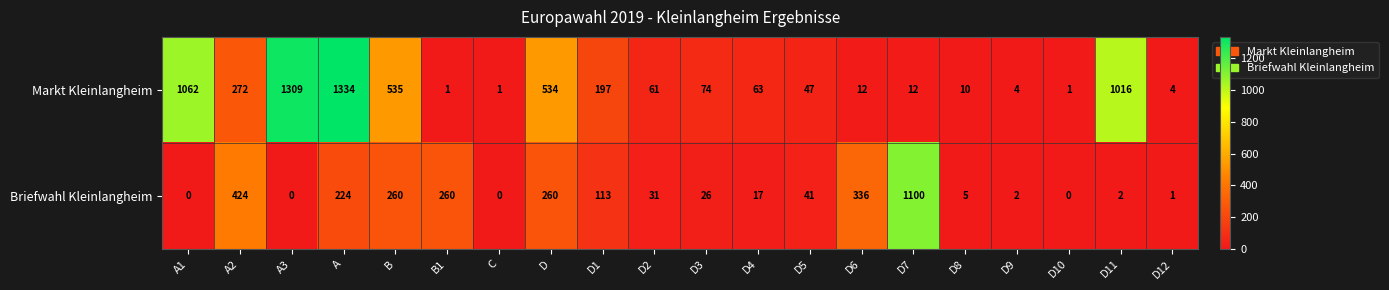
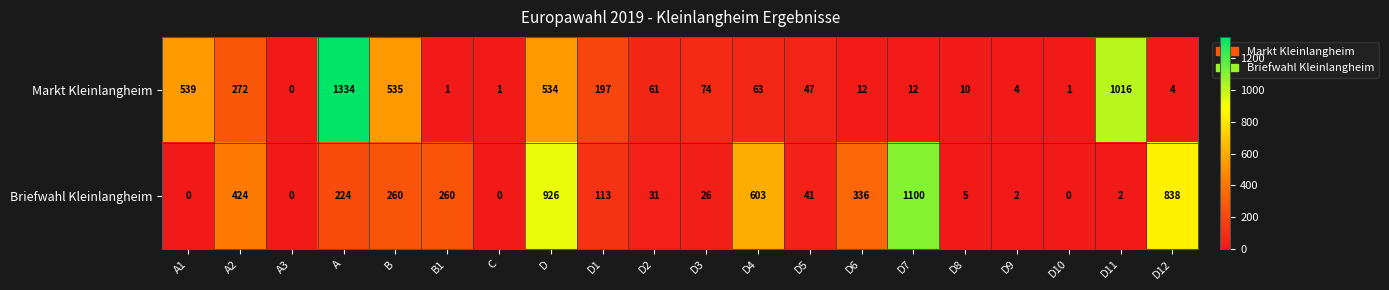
Markt Kleinlangheim, A1: 1062 -> 539
Markt Kleinlangheim, A3: 1309 -> 0
Briefwahl Kleinlangheim, D: 260 -> 926
Briefwahl Kleinlangheim, D4: 17 -> 603
Briefwahl Kleinlangheim, D12: 1 -> 838
